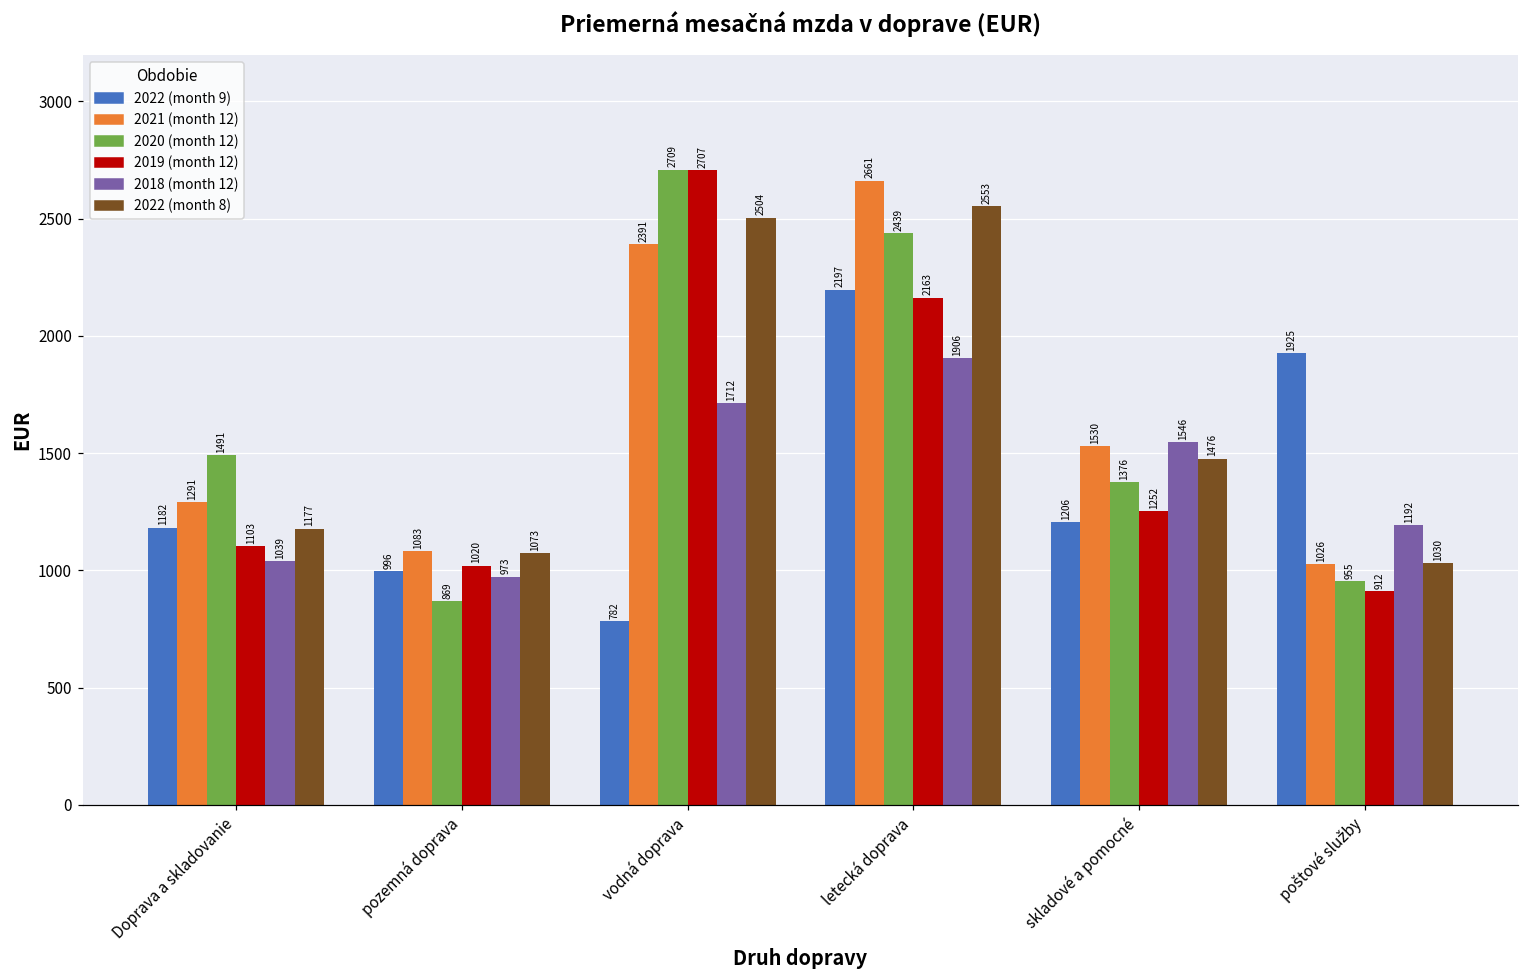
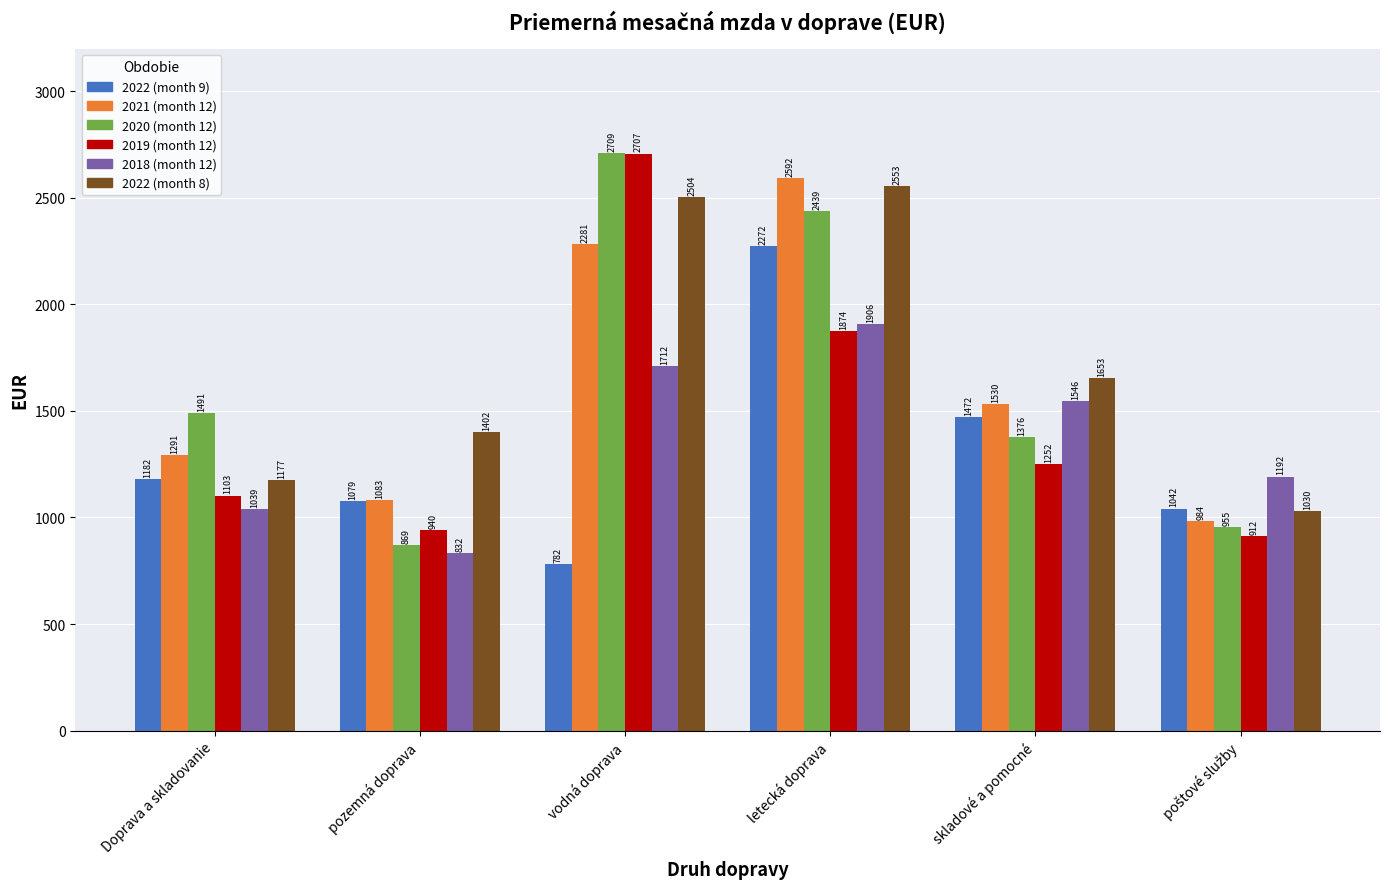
2022 (month 9), pozemná doprava: 996 -> 1079
2019 (month 12), pozemná doprava: 1020 -> 940
2018 (month 12), pozemná doprava: 973 -> 832
2022 (month 8), pozemná doprava: 1073 -> 1402
2021 (month 12), vodná doprava: 2391 -> 2281
2022 (month 9), letecká doprava: 2197 -> 2272
2021 (month 12), letecká doprava: 2661 -> 2592
2019 (month 12), letecká doprava: 2163 -> 1874
2022 (month 9), skladové a pomocné: 1206 -> 1472
2022 (month 8), skladové a pomocné: 1476 -> 1653
2022 (month 9), poštové služby: 1925 -> 1042
2021 (month 12), poštové služby: 1026 -> 984
